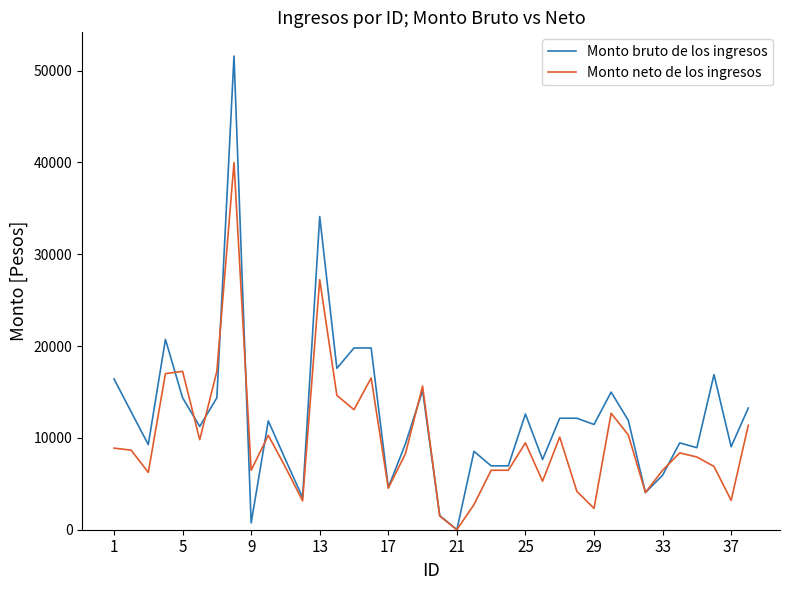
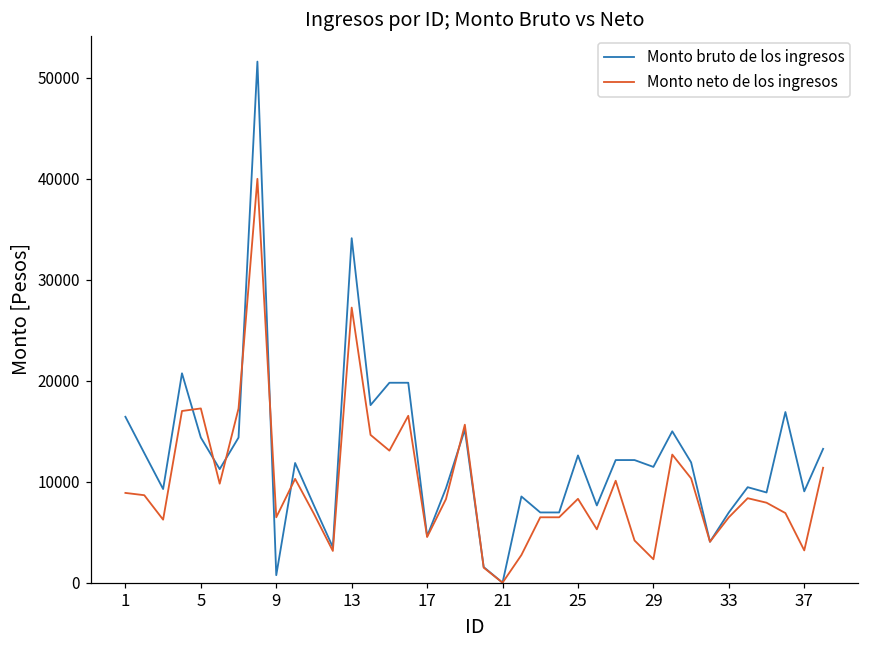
Monto neto de los ingresos, 25: 9000 -> 8000
Monto bruto de los ingresos, 33: 6000 -> 7000
